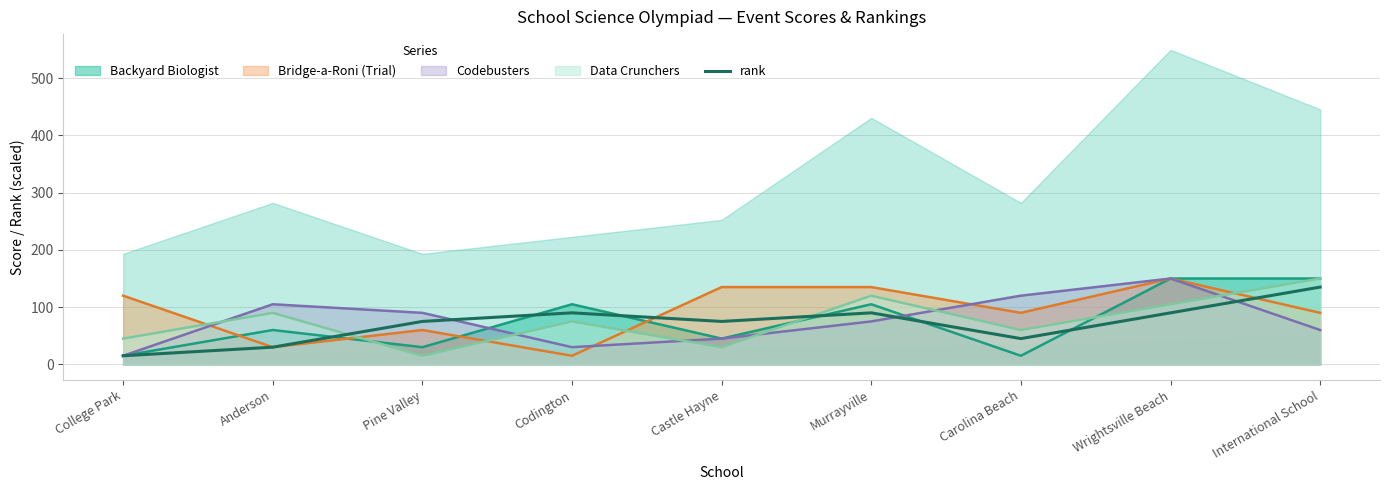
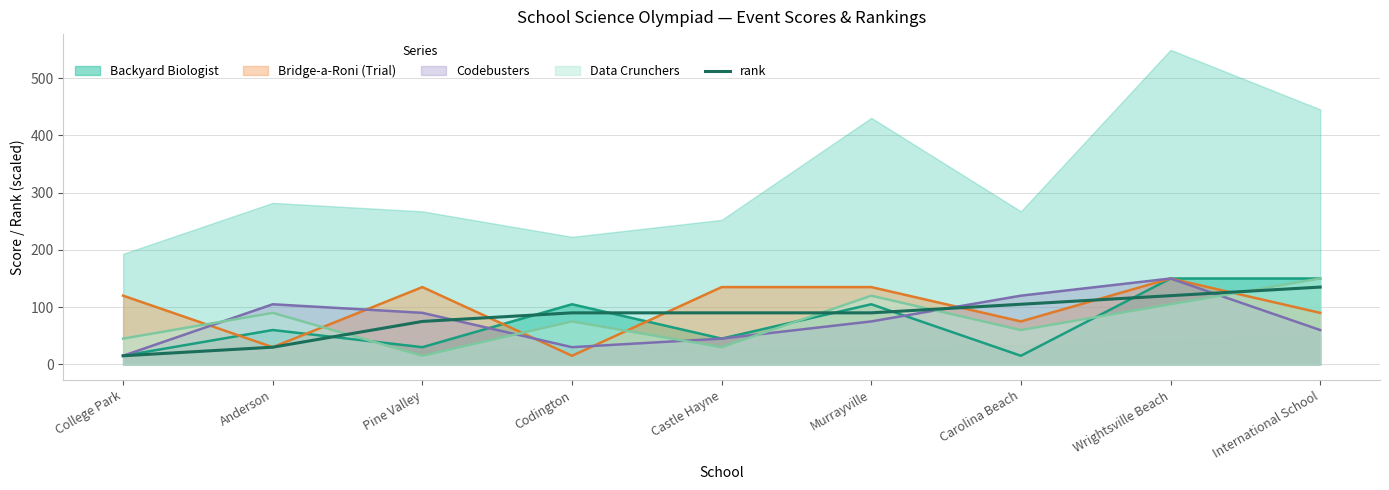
Bridge-a-Roni (Trial), Pine Valley: 60 -> 140
rank, Castle Hayne: 80 -> 90
Bridge-a-Roni (Trial), Carolina Beach: 90 -> 80
rank, Carolina Beach: 50 -> 110
rank, Wrightsville Beach: 90 -> 120
